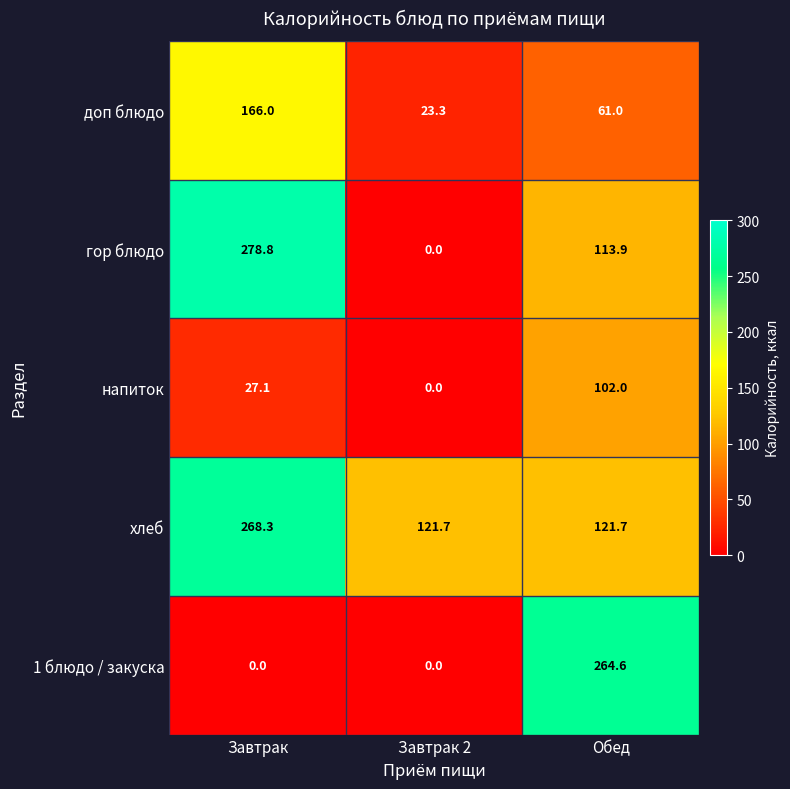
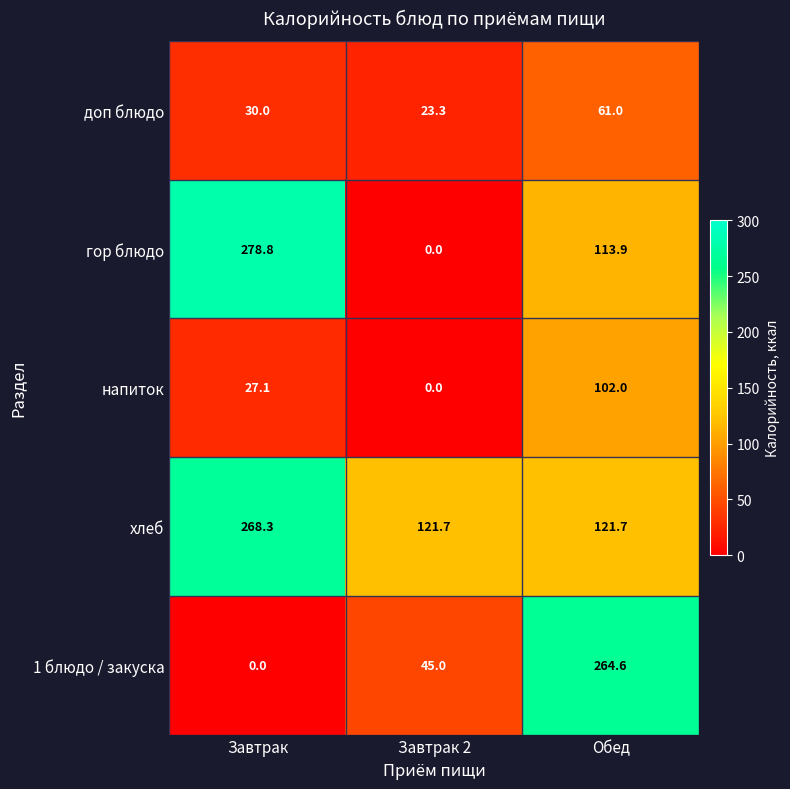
доп блюдо, Завтрак: 166.0 -> 30.0
1 блюдо / закуска, Завтрак 2: 0.0 -> 45.0
